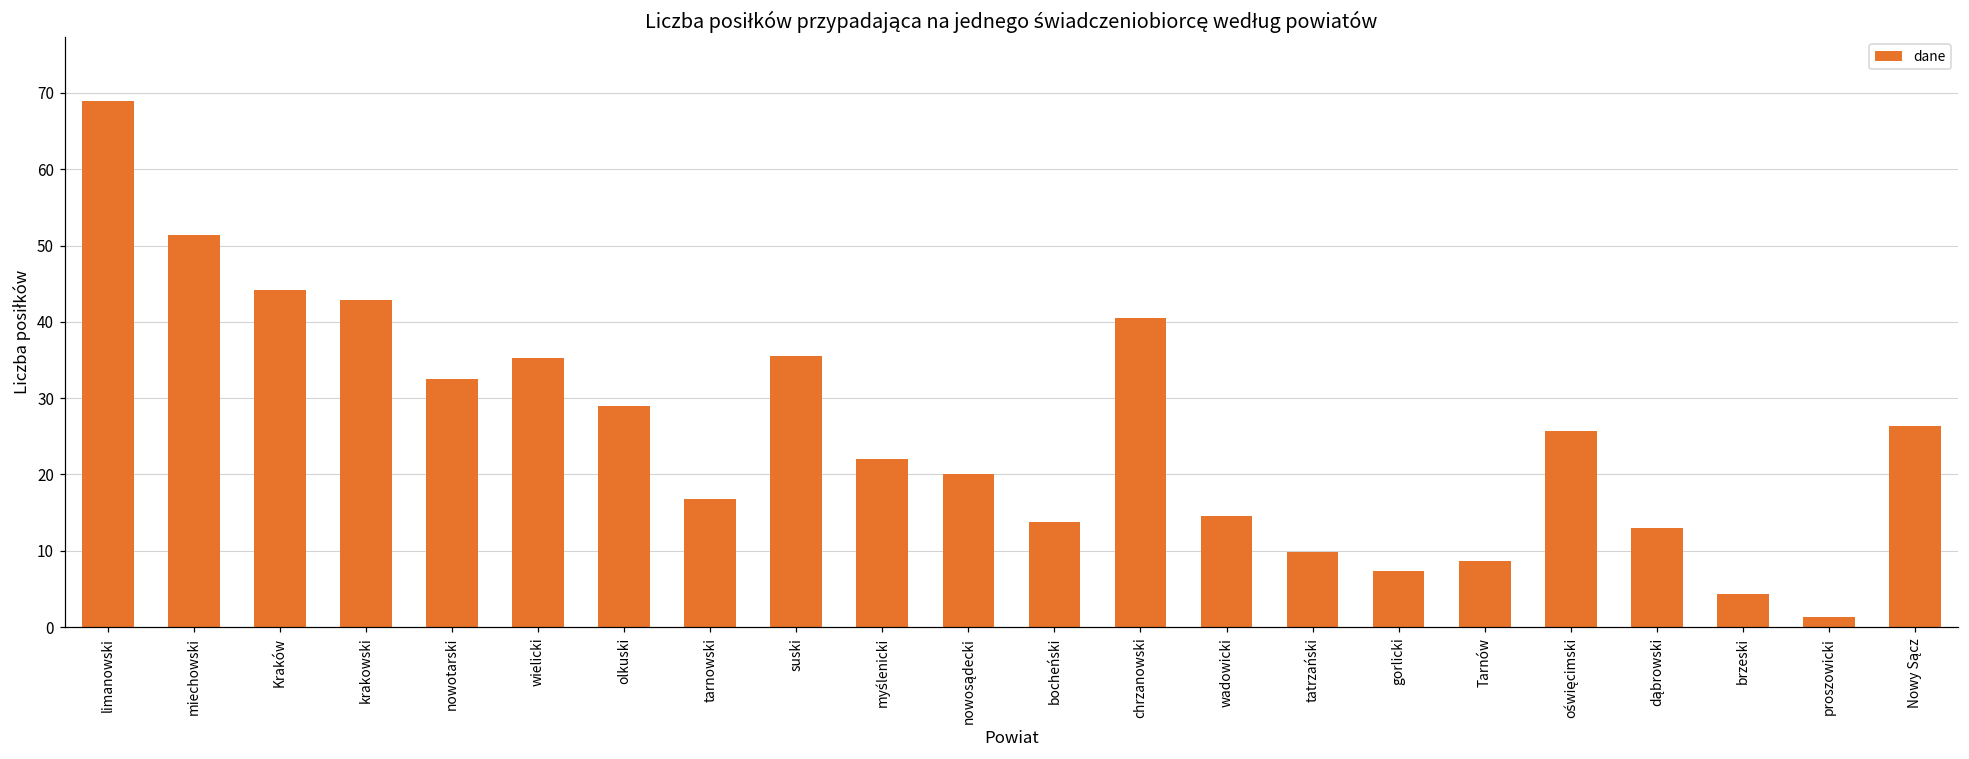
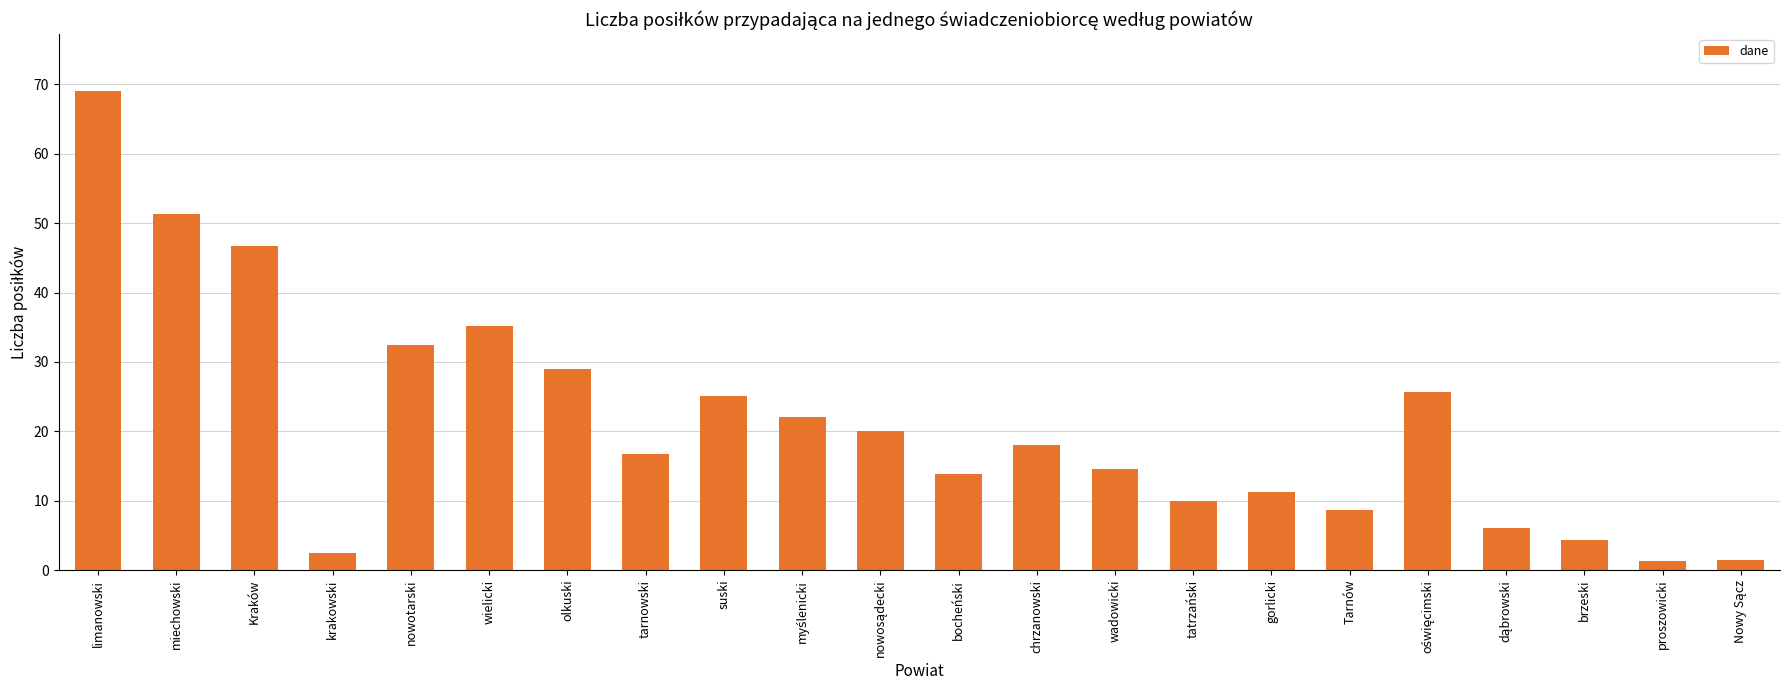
Kraków: 44 -> 47
krakowski: 43 -> 2
suski: 36 -> 25
chrzanowski: 41 -> 18
gorlicki: 7 -> 11
dąbrowski: 13 -> 6
Nowy Sącz: 26 -> 2
